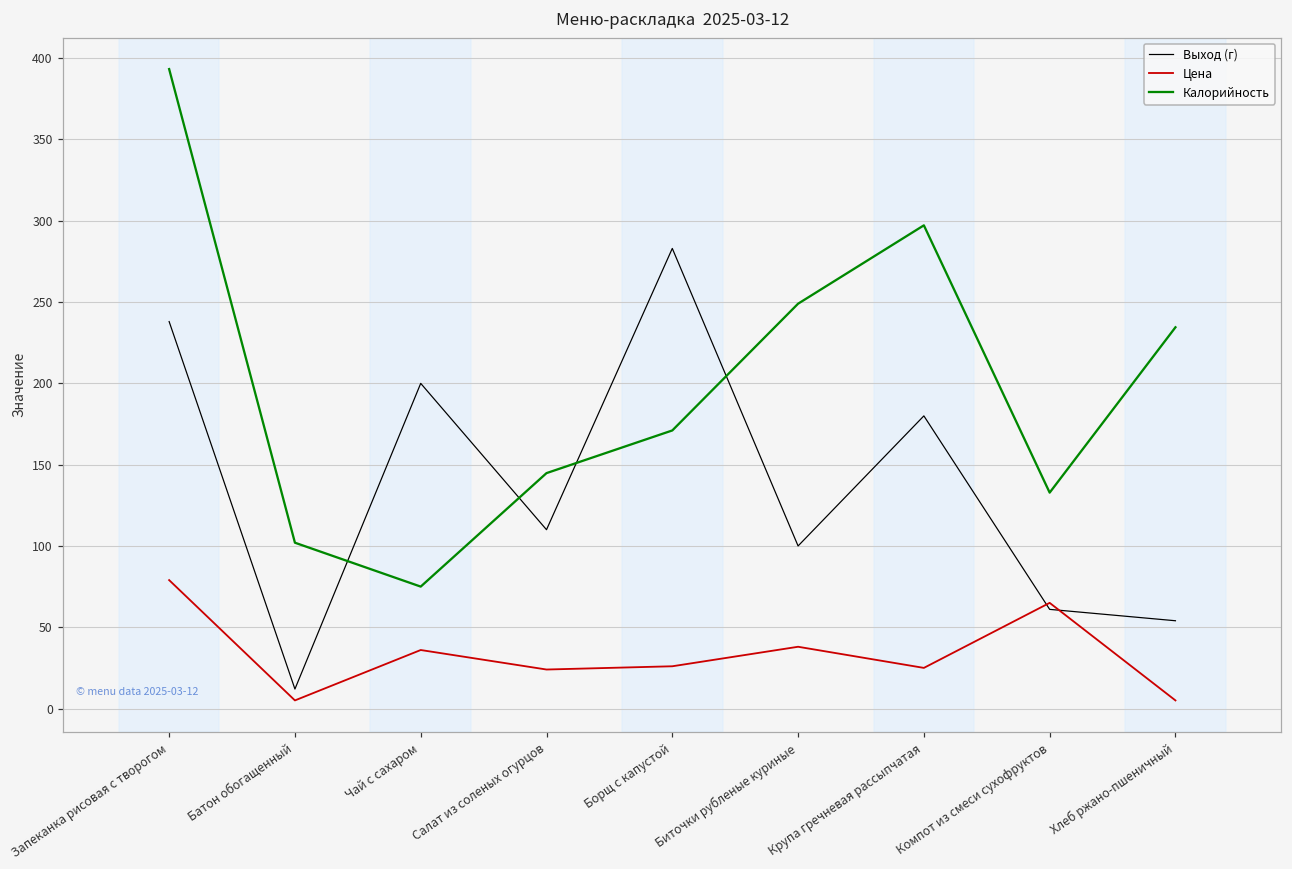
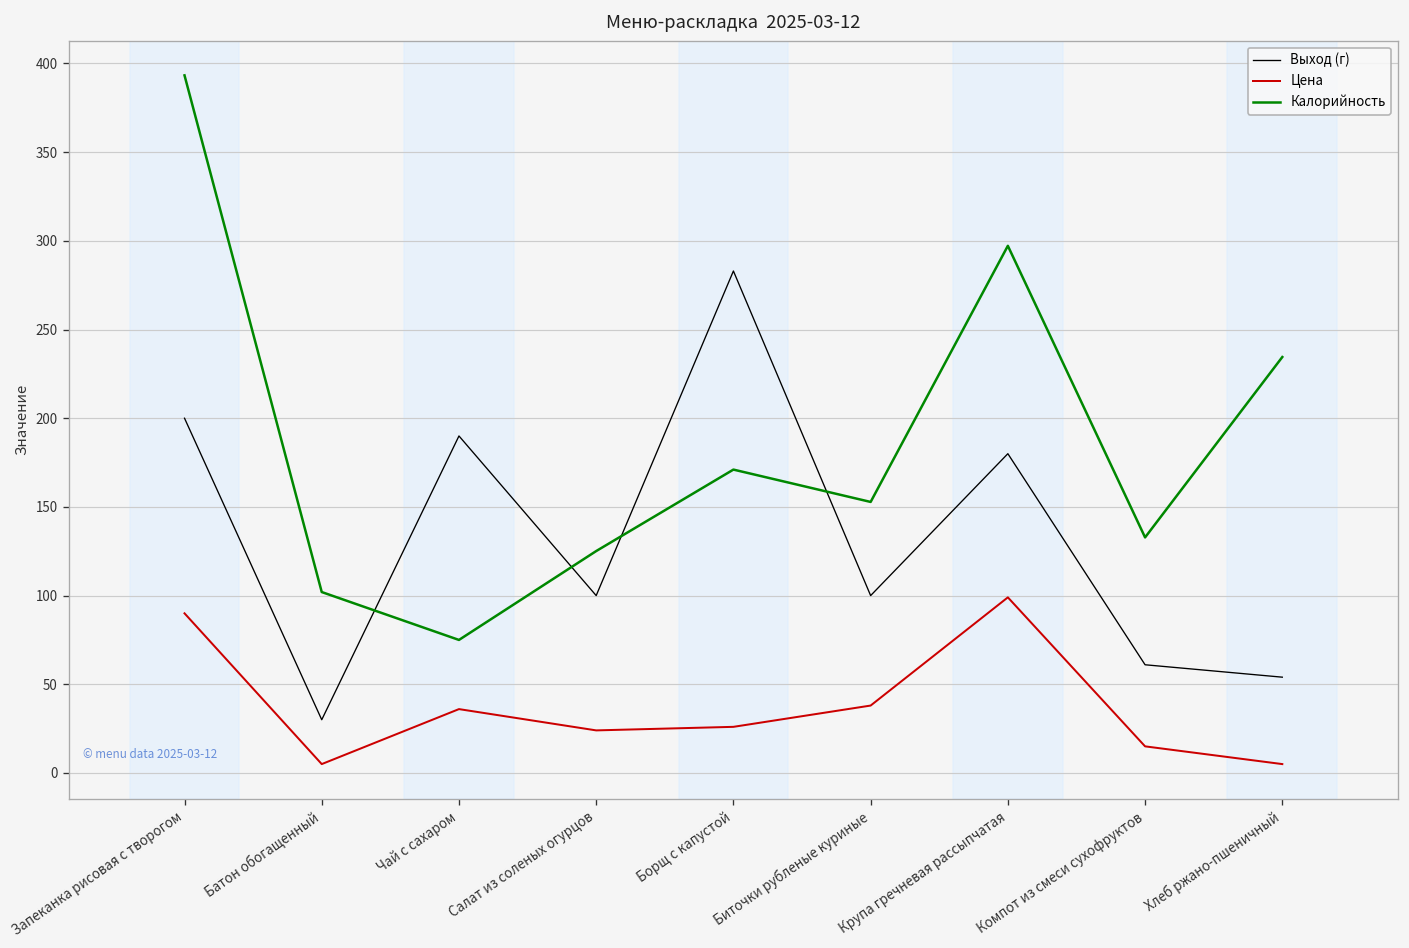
Выход (г), Запеканка рисовая с творогом: 238 -> 200
Цена, Запеканка рисовая с творогом: 79 -> 90
Выход (г), Батон обогащенный: 12 -> 30
Выход (г), Чай с сахаром: 200 -> 190
Выход (г), Салат из соленых огурцов: 110 -> 100
Калорийность, Салат из соленых огурцов: 145 -> 125
Калорийность, Биточки рубленые куриные: 249 -> 153
Цена, Крупа гречневая рассыпчатая: 25 -> 99
Цена, Компот из смеси сухофруктов: 65 -> 15
